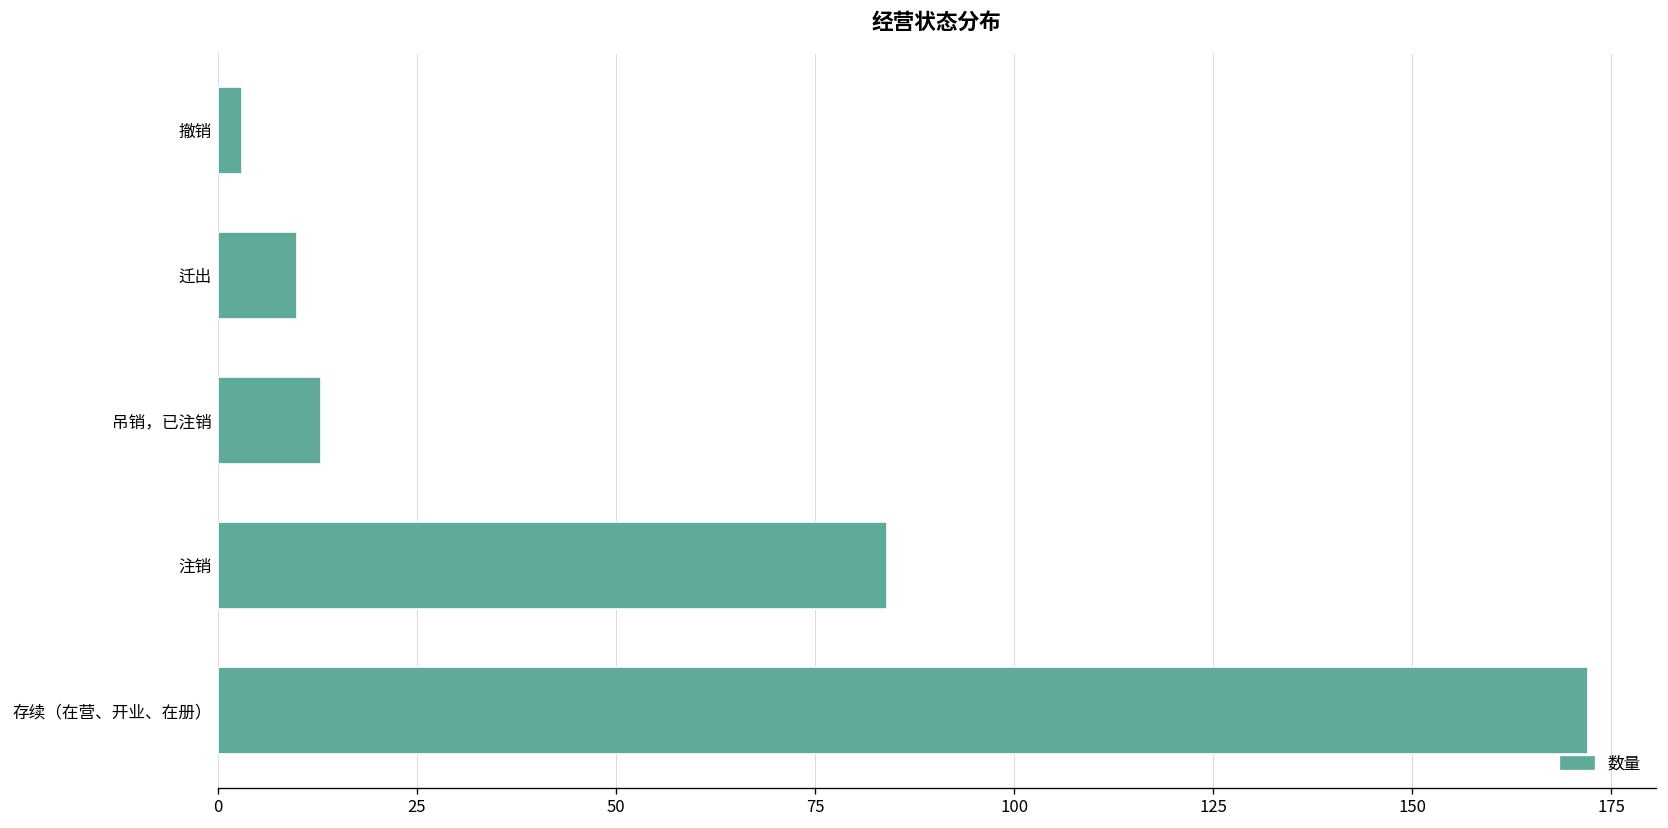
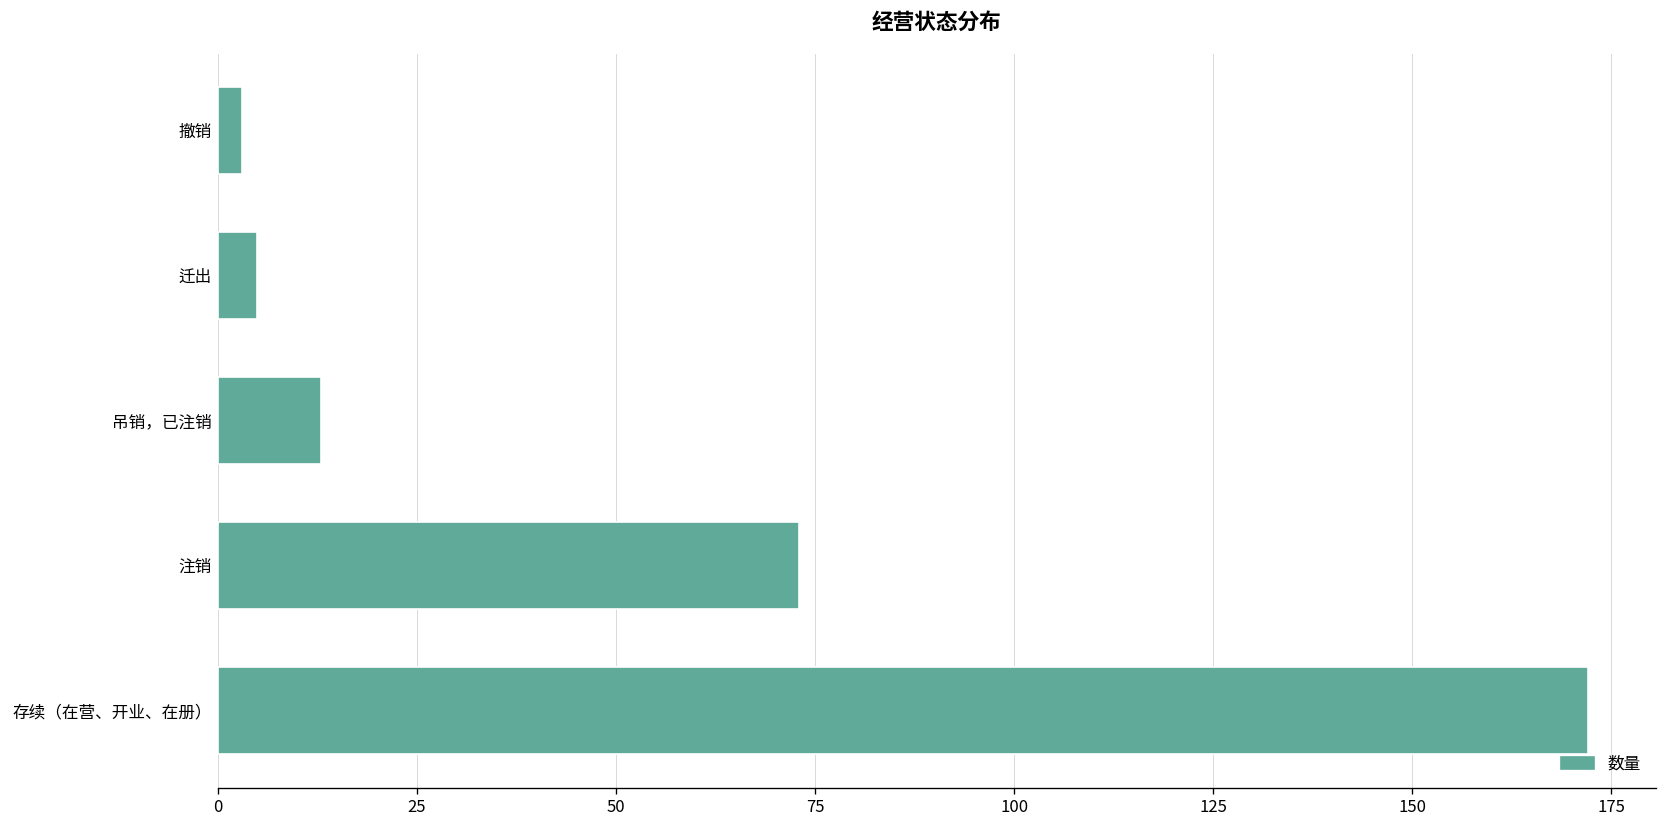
迁出: 10 -> 5
注销: 84 -> 73
